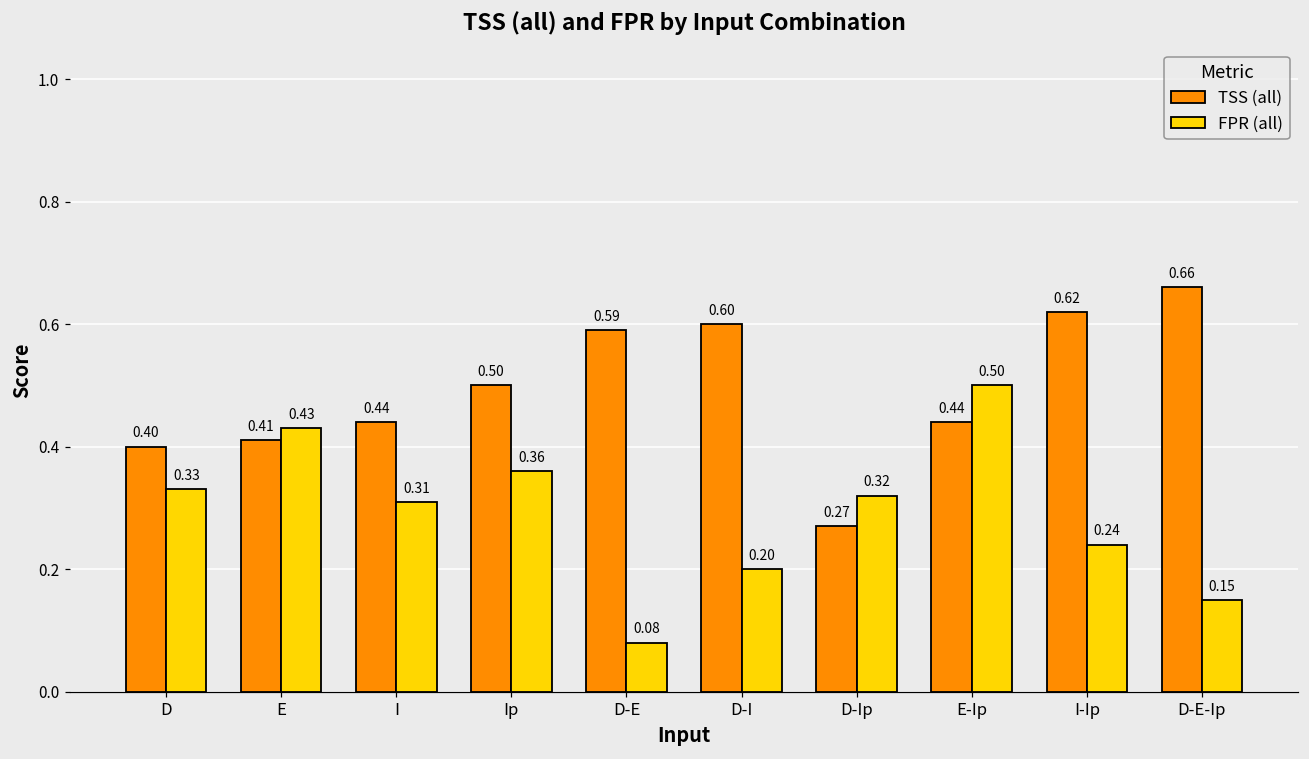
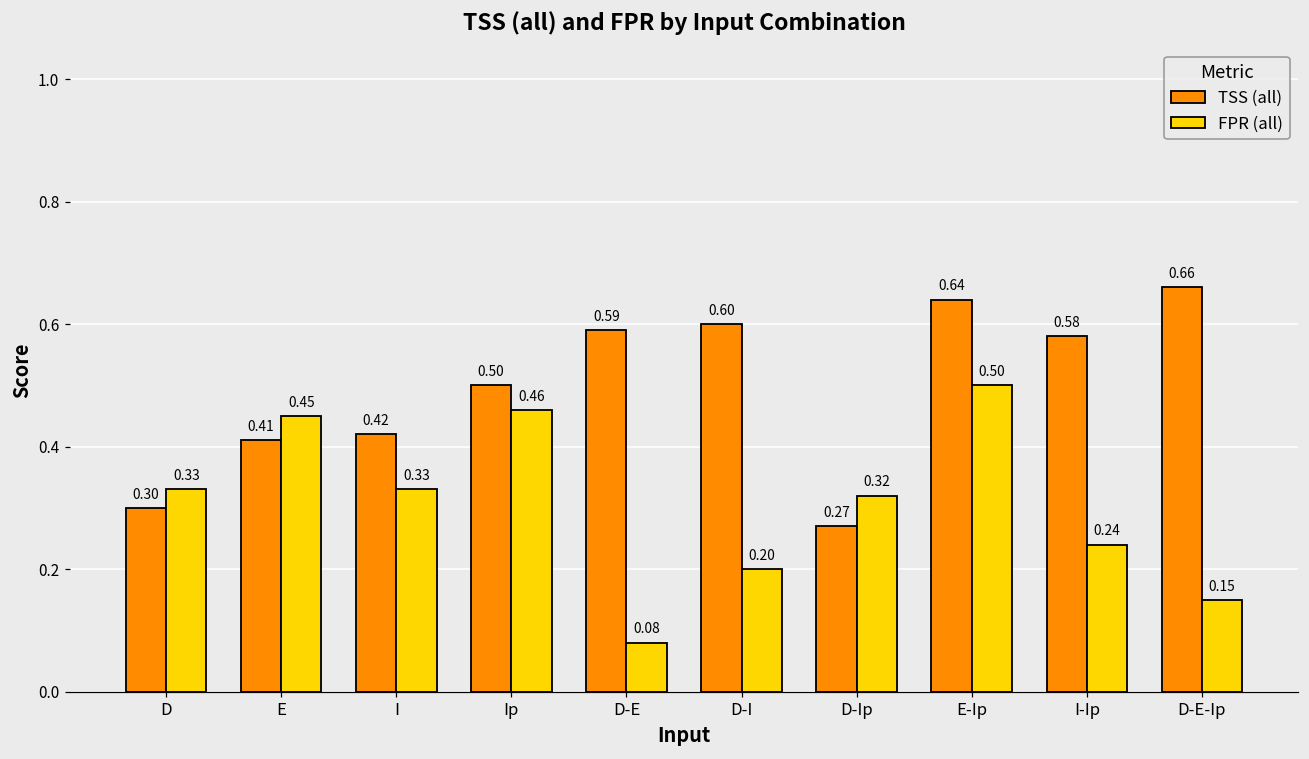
TSS (all), D: 0.40 -> 0.30
FPR (all), E: 0.43 -> 0.45
TSS (all), I: 0.44 -> 0.42
FPR (all), I: 0.31 -> 0.33
FPR (all), Ip: 0.36 -> 0.46
TSS (all), E-Ip: 0.44 -> 0.64
TSS (all), I-Ip: 0.62 -> 0.58
